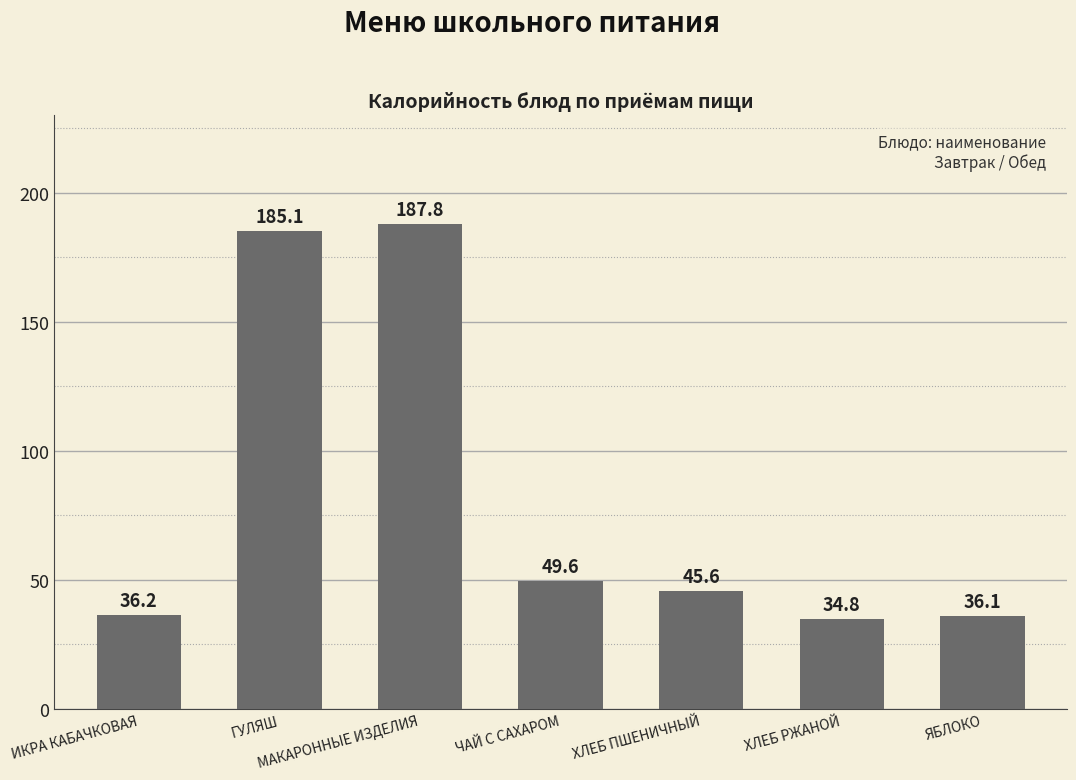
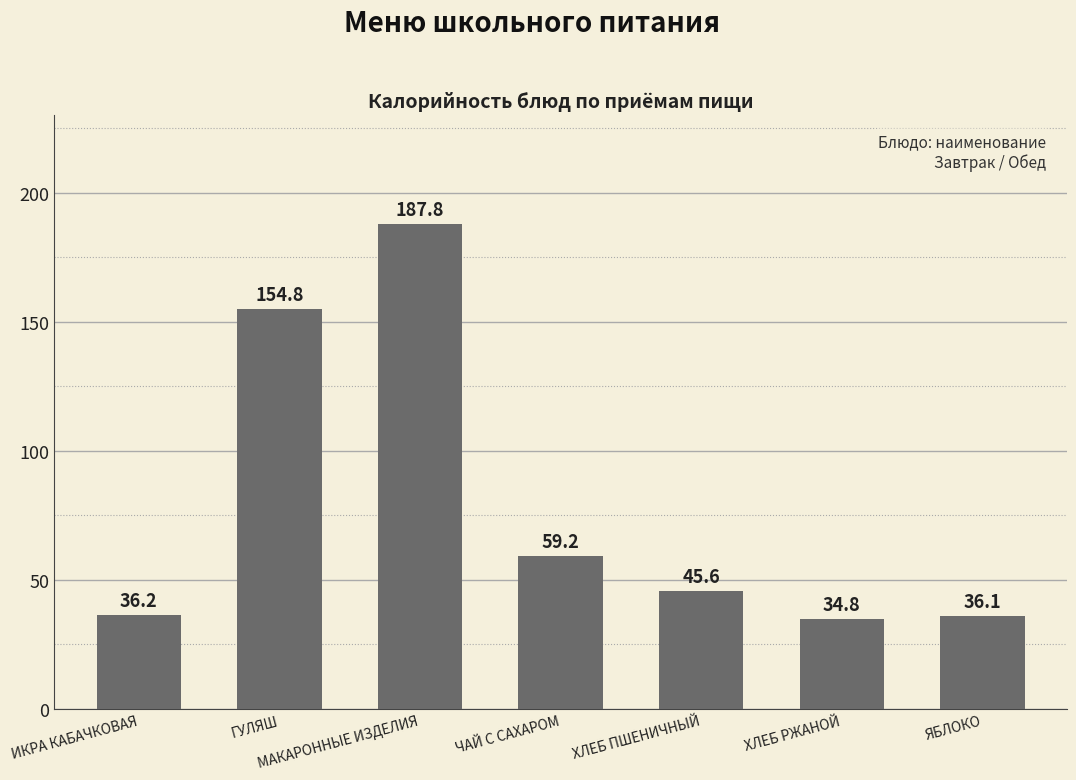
ГУЛЯШ: 185.1 -> 154.8
ЧАЙ С САХАРОМ: 49.6 -> 59.2
